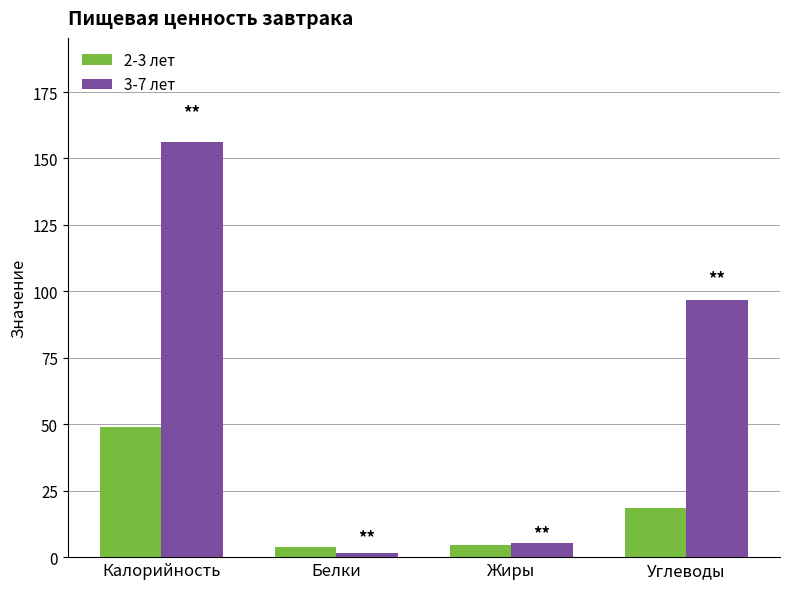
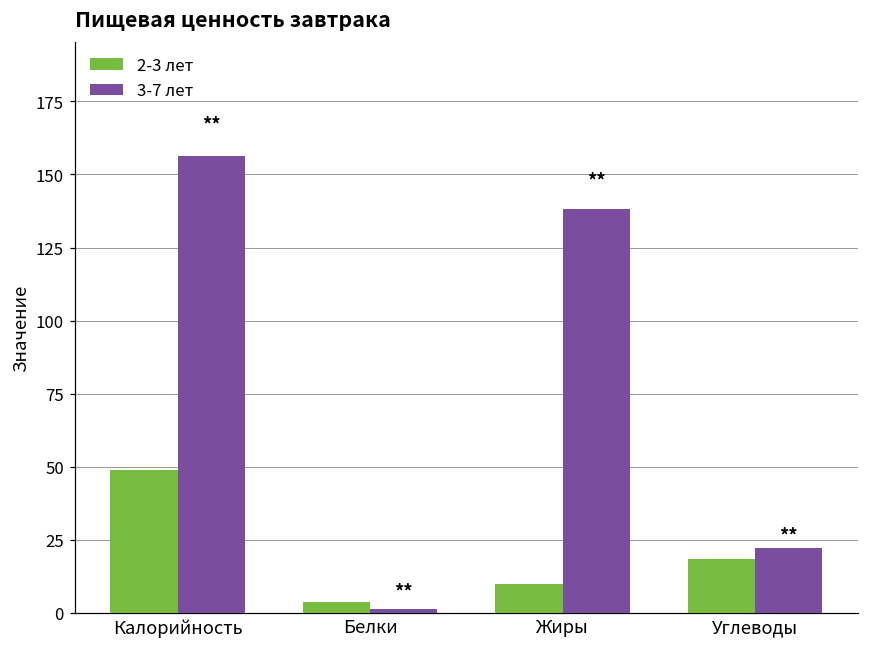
2-3 лет, Жиры: 4 -> 10
3-7 лет, Жиры: 5 -> 138
3-7 лет, Углеводы: 97 -> 22
